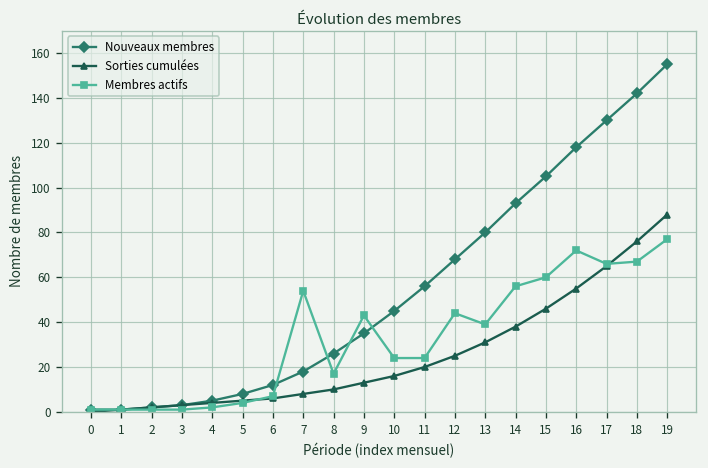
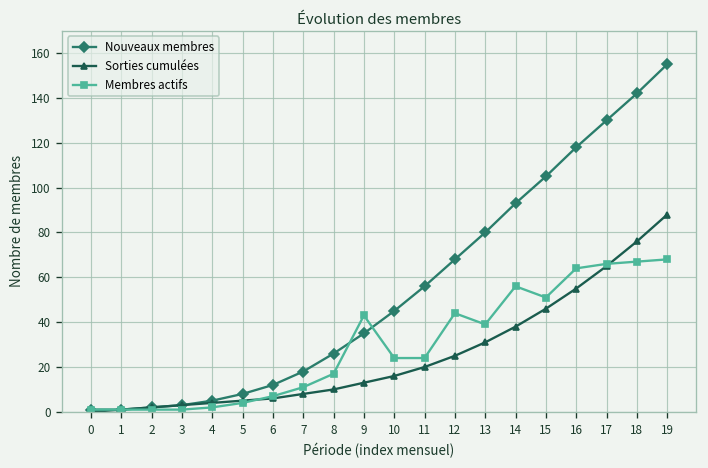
Membres actifs, 7: 54 -> 11
Membres actifs, 15: 60 -> 51
Membres actifs, 16: 72 -> 64
Membres actifs, 19: 77 -> 68
